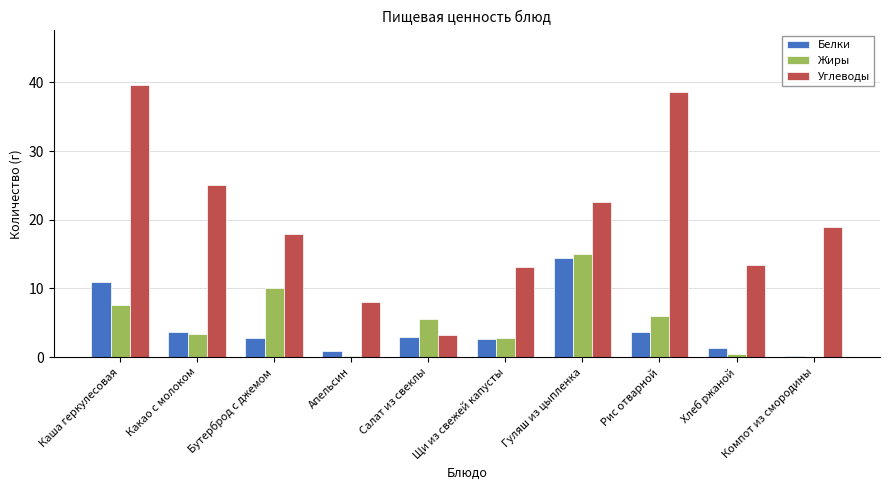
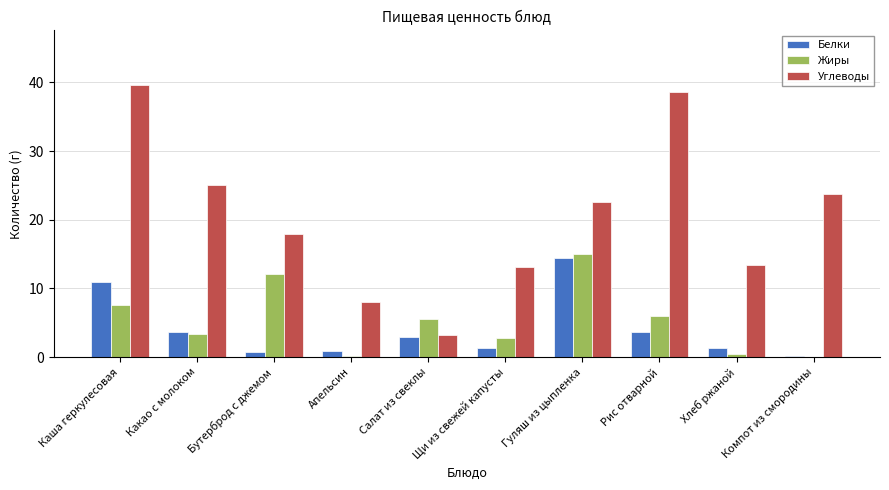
Белки, Бутерброд с джемом: 3 -> 1
Жиры, Бутерброд с джемом: 10 -> 12
Белки, Щи из свежей капусты: 3 -> 1
Углеводы, Компот из смородины: 19 -> 24
